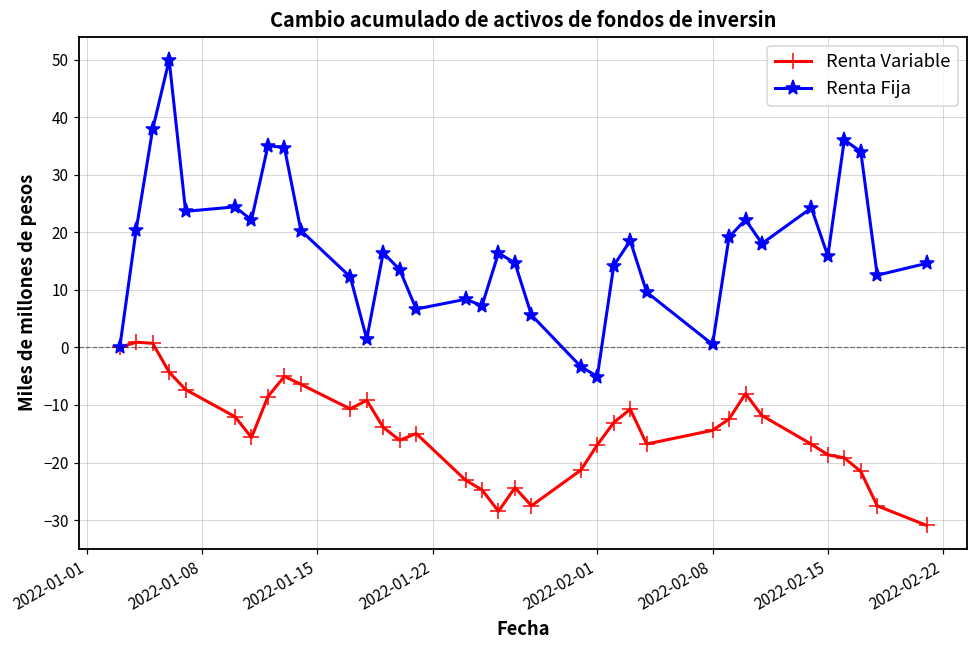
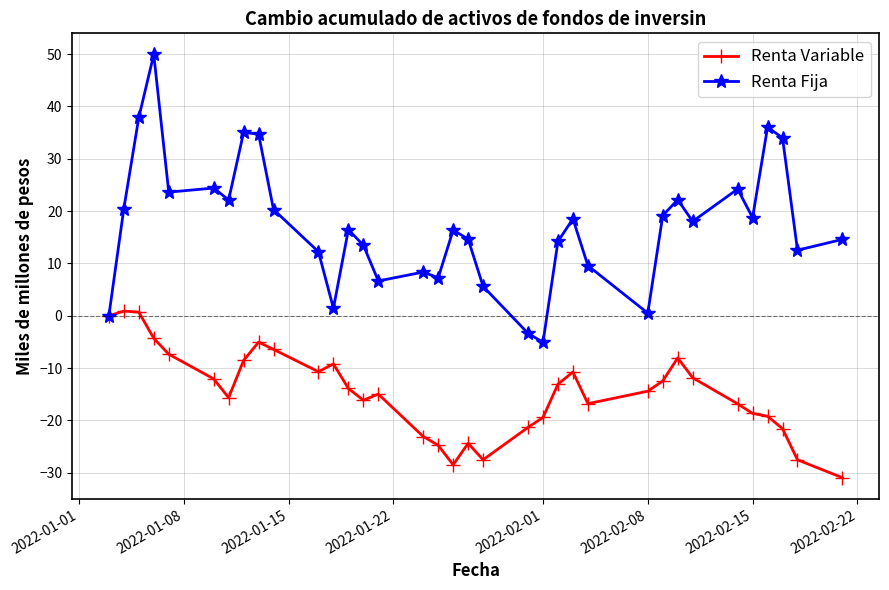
Renta Variable, 2022-02-01: -17 -> -19
Renta Fija, 2022-02-15: 16 -> 19
